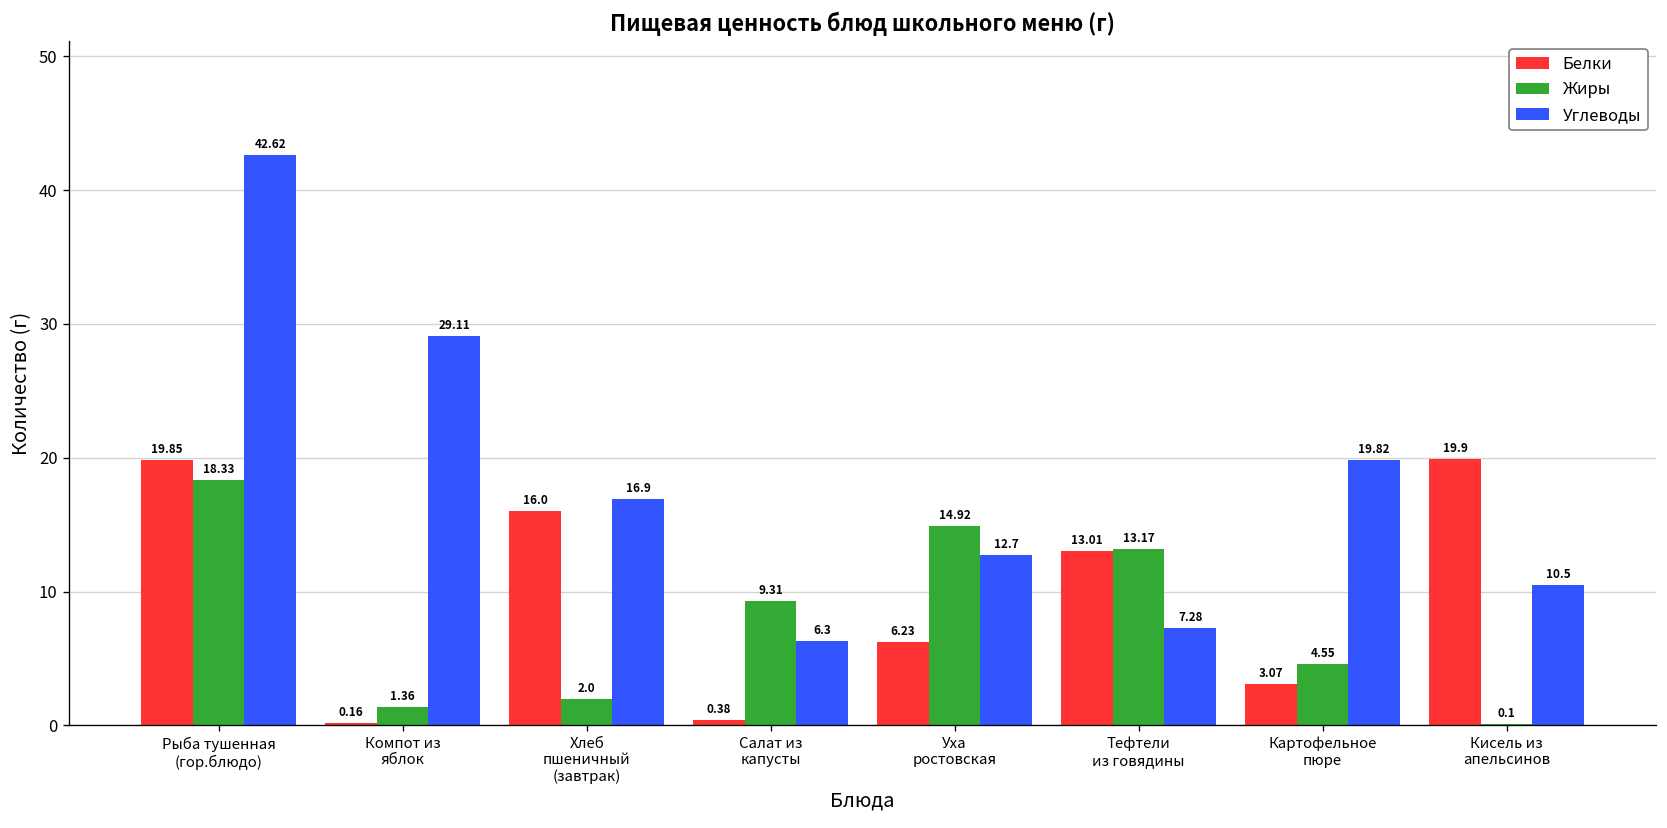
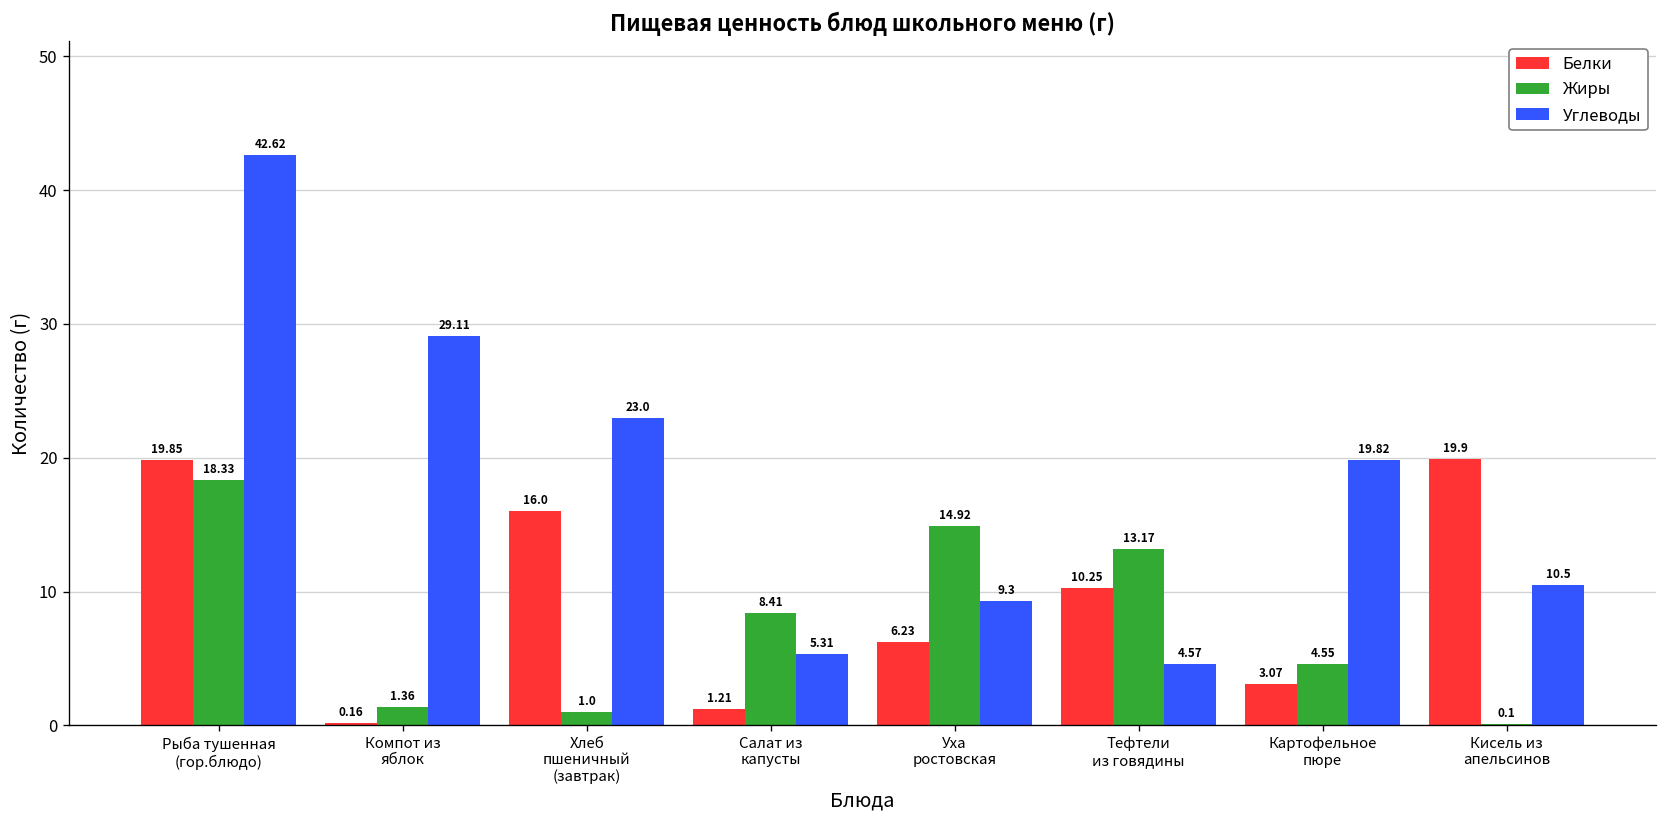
Жиры, Хлеб пшеничный (завтрак): 2.0 -> 1.0
Углеводы, Хлеб пшеничный (завтрак): 16.9 -> 23.0
Белки, Салат из капусты: 0.38 -> 1.21
Жиры, Салат из капусты: 9.31 -> 8.41
Углеводы, Салат из капусты: 6.3 -> 5.31
Углеводы, Уха ростовская: 12.7 -> 9.3
Белки, Тефтели из говядины: 13.01 -> 10.25
Углеводы, Тефтели из говядины: 7.28 -> 4.57
